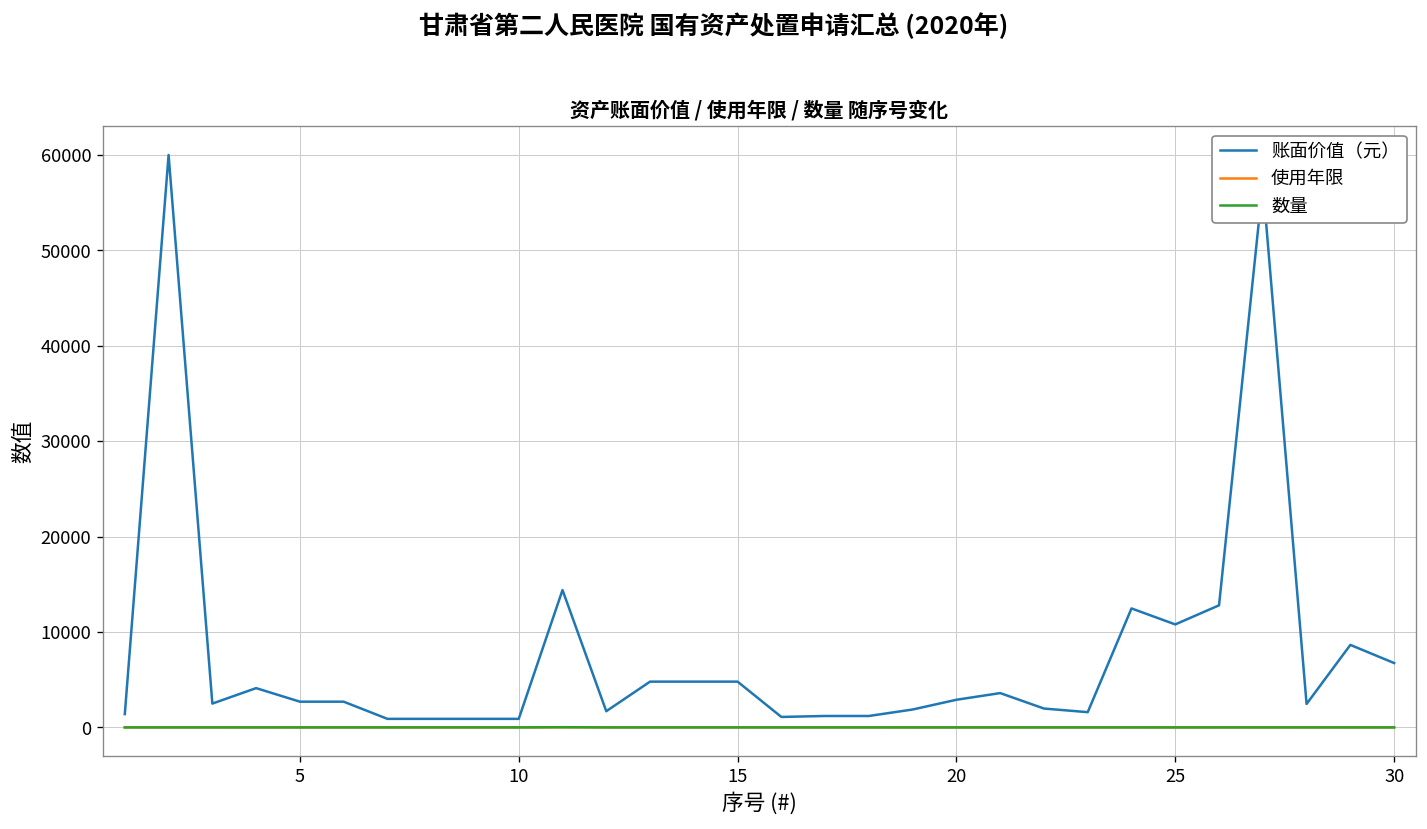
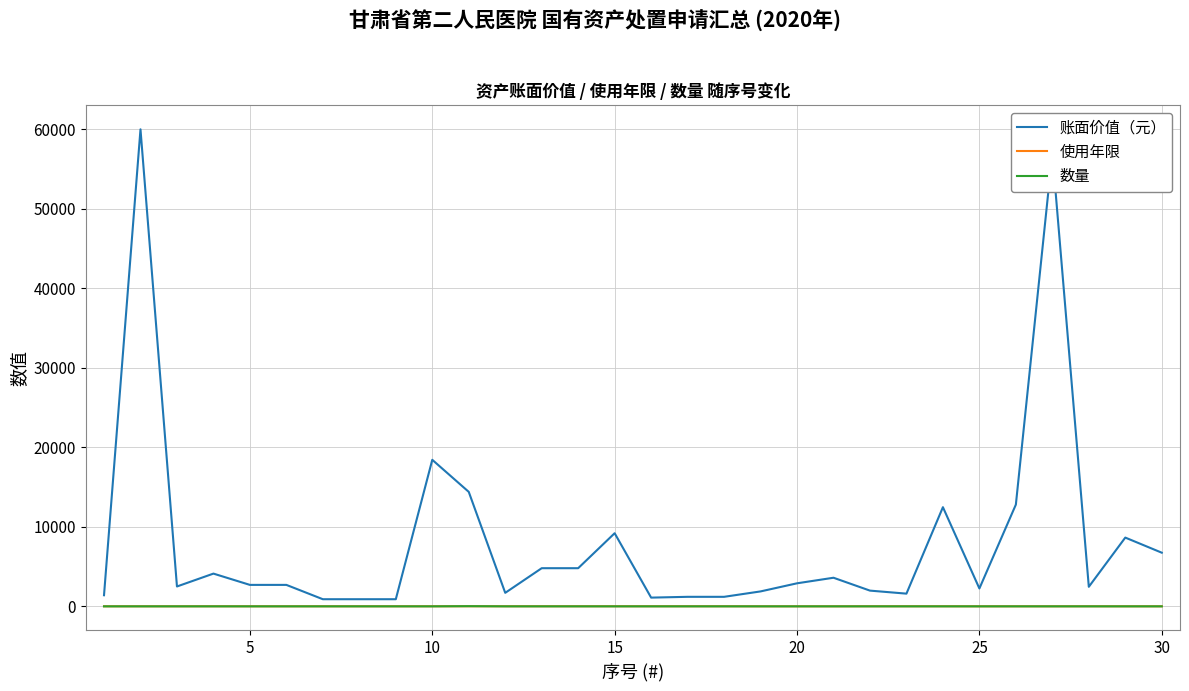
账面价值（元）, 10: 1000 -> 18000
账面价值（元）, 15: 5000 -> 9000
账面价值（元）, 25: 11000 -> 2000
